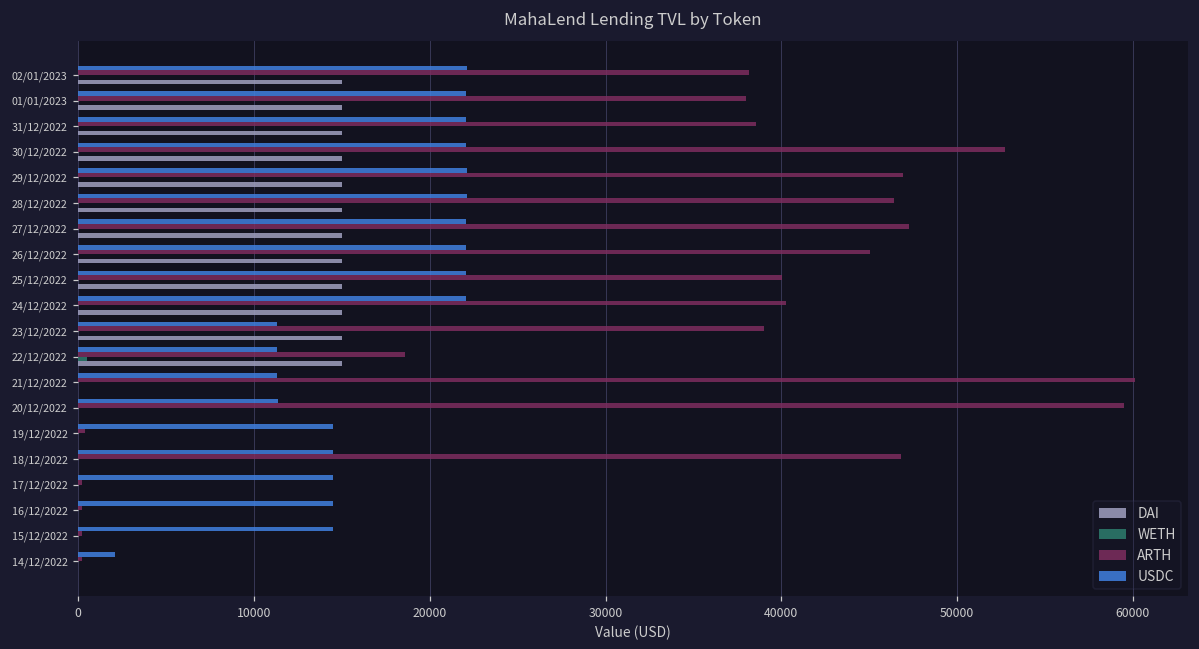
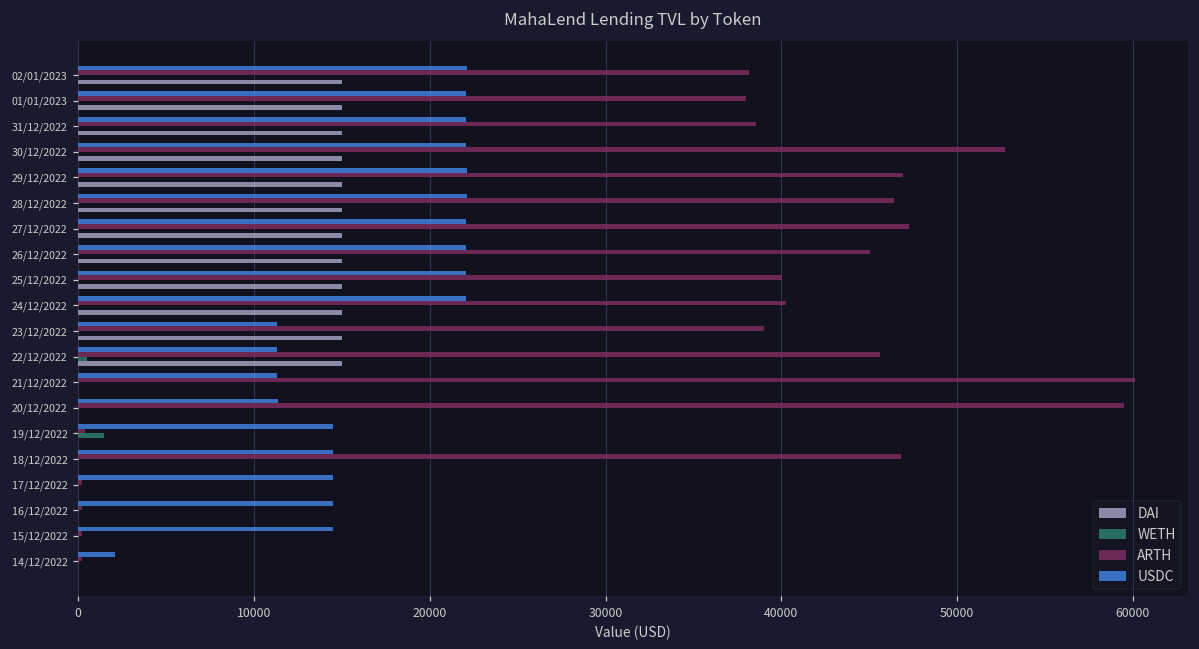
ARTH, 22/12/2022: 18600 -> 45600
WETH, 19/12/2022: 0 -> 1500
